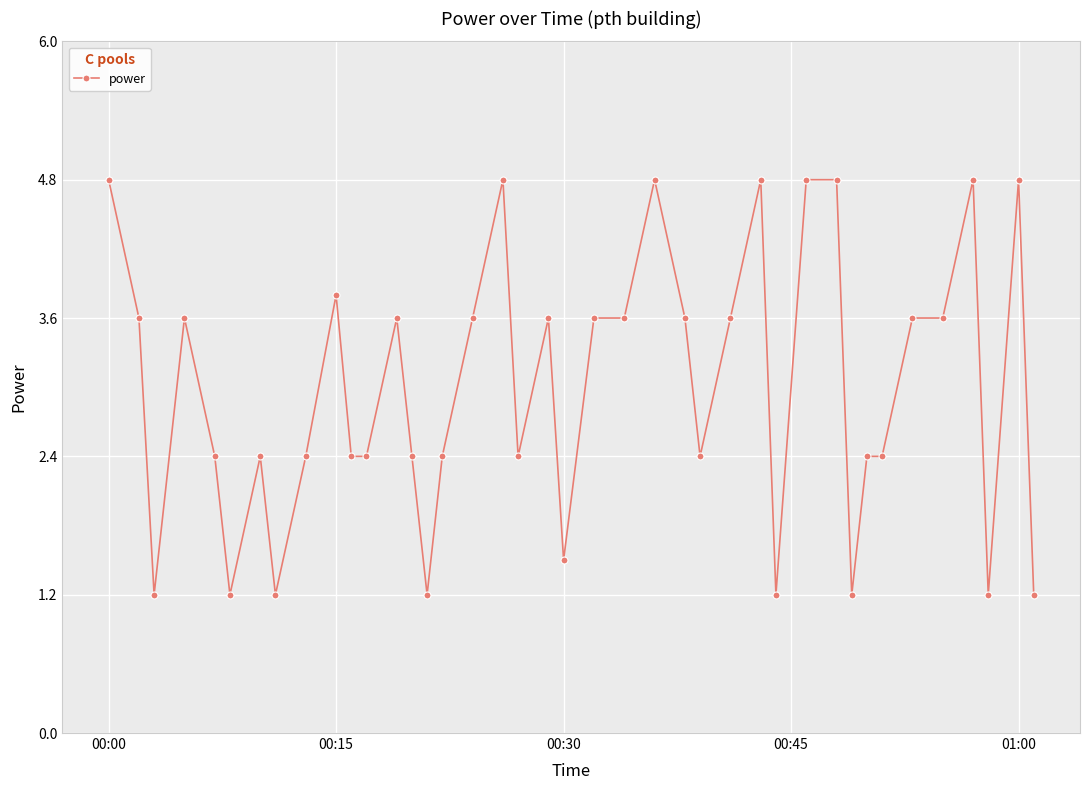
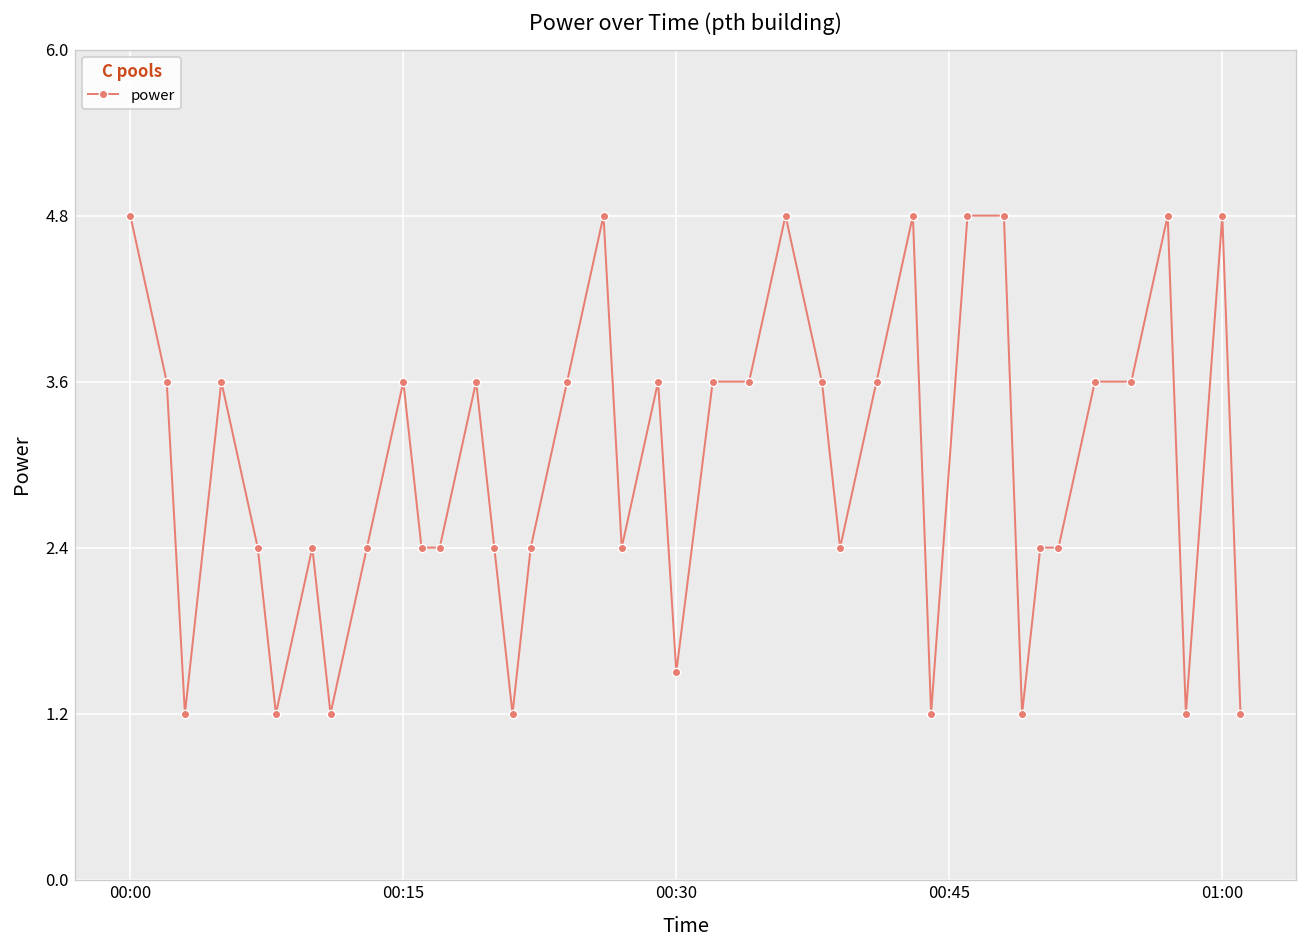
00:15: 3.8 -> 3.6
